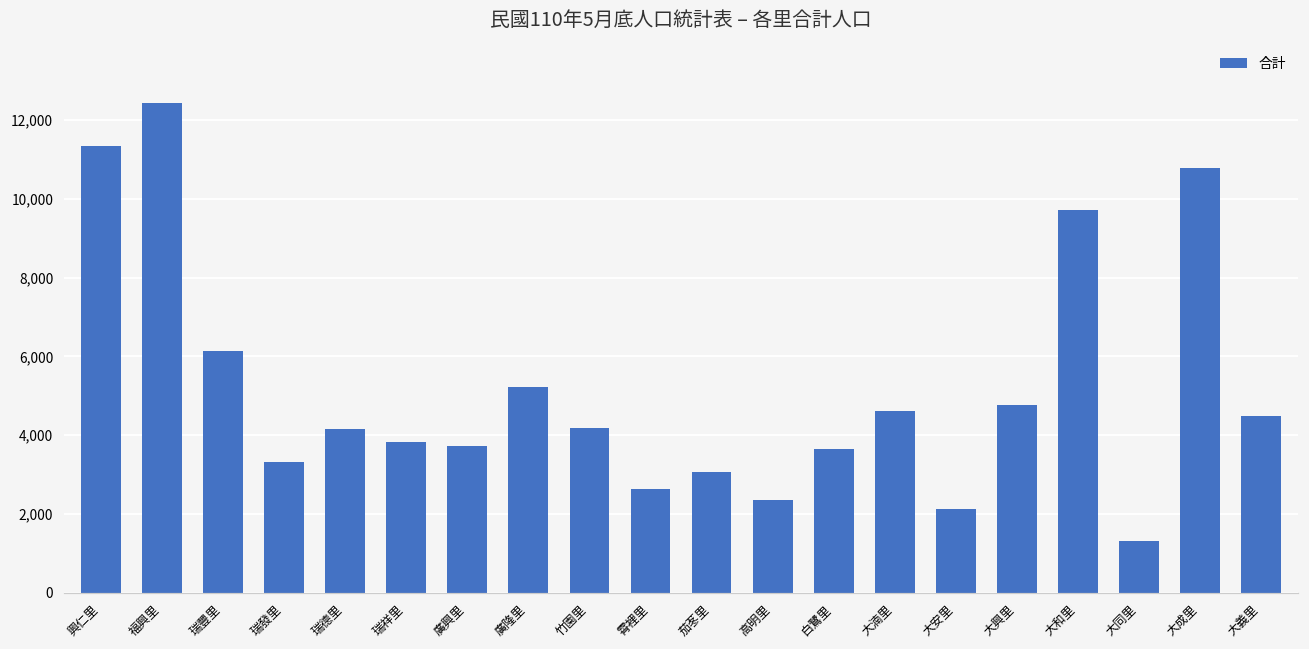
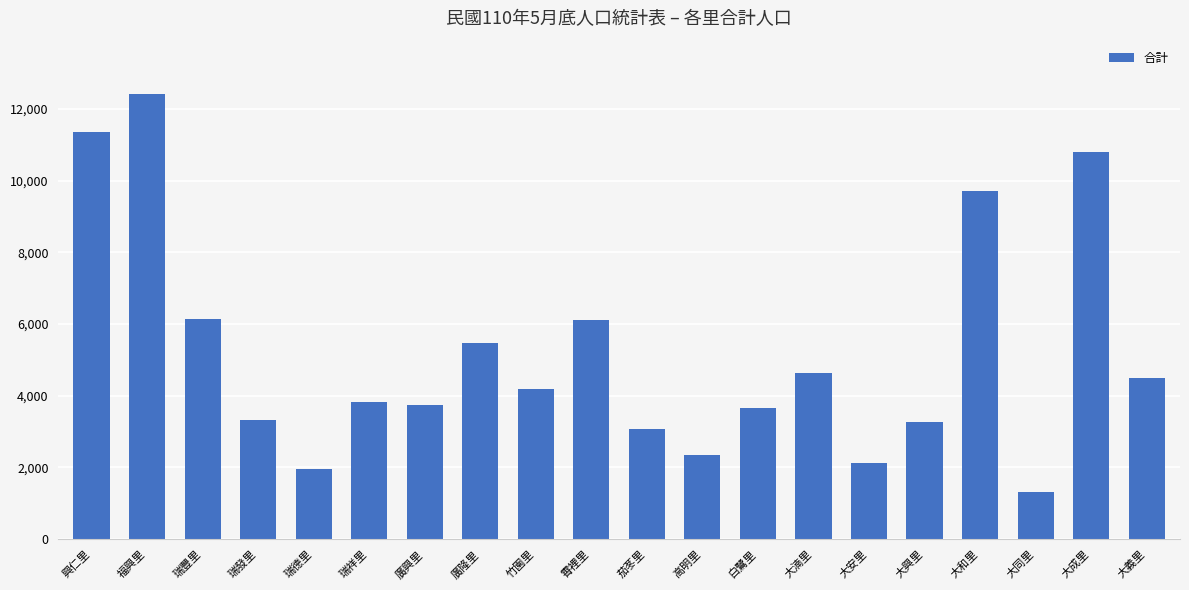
瑞德里: 4,200 -> 2,000
廣隆里: 5,200 -> 5,500
霄裡里: 2,600 -> 6,100
大興里: 4,800 -> 3,300
